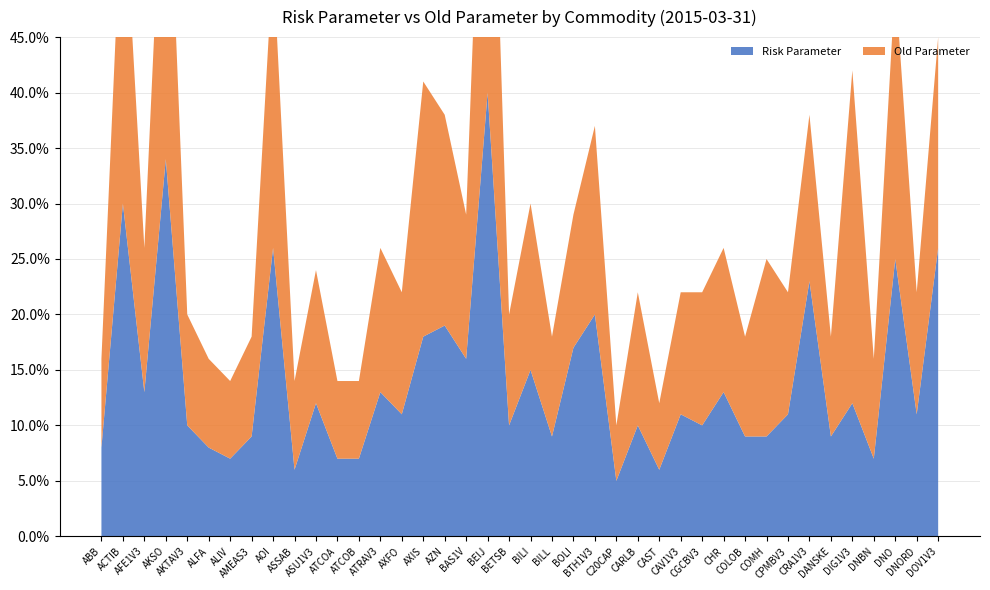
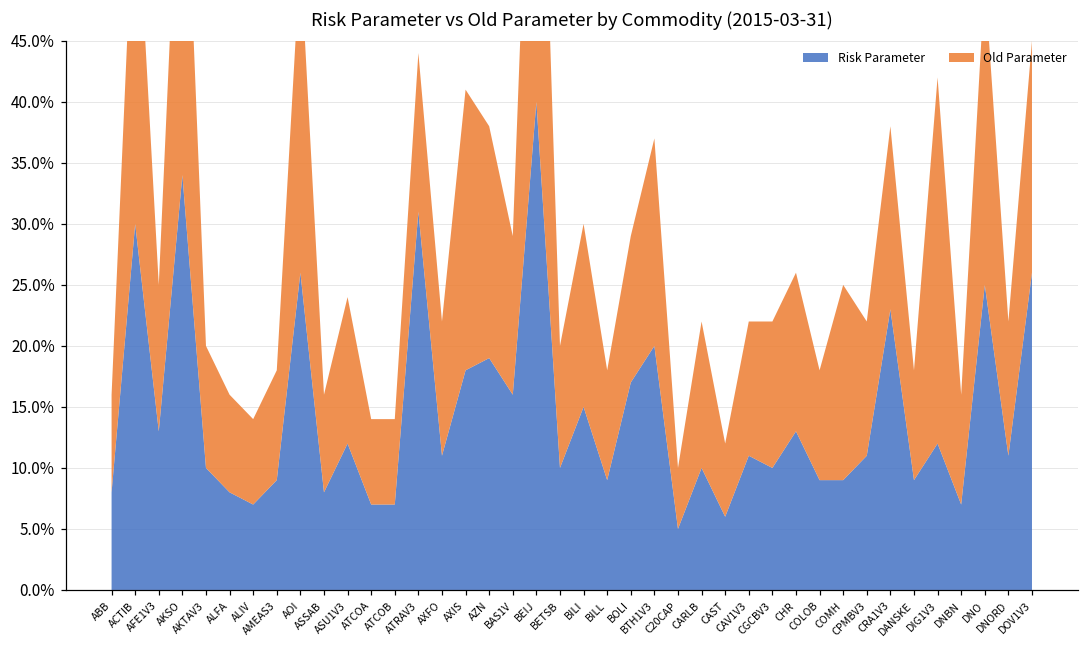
Old Parameter, AFE1V3: 13.0% -> 12.0%
Risk Parameter, ASSAB: 6.0% -> 8.0%
Risk Parameter, ATRAV3: 13.0% -> 31.0%
